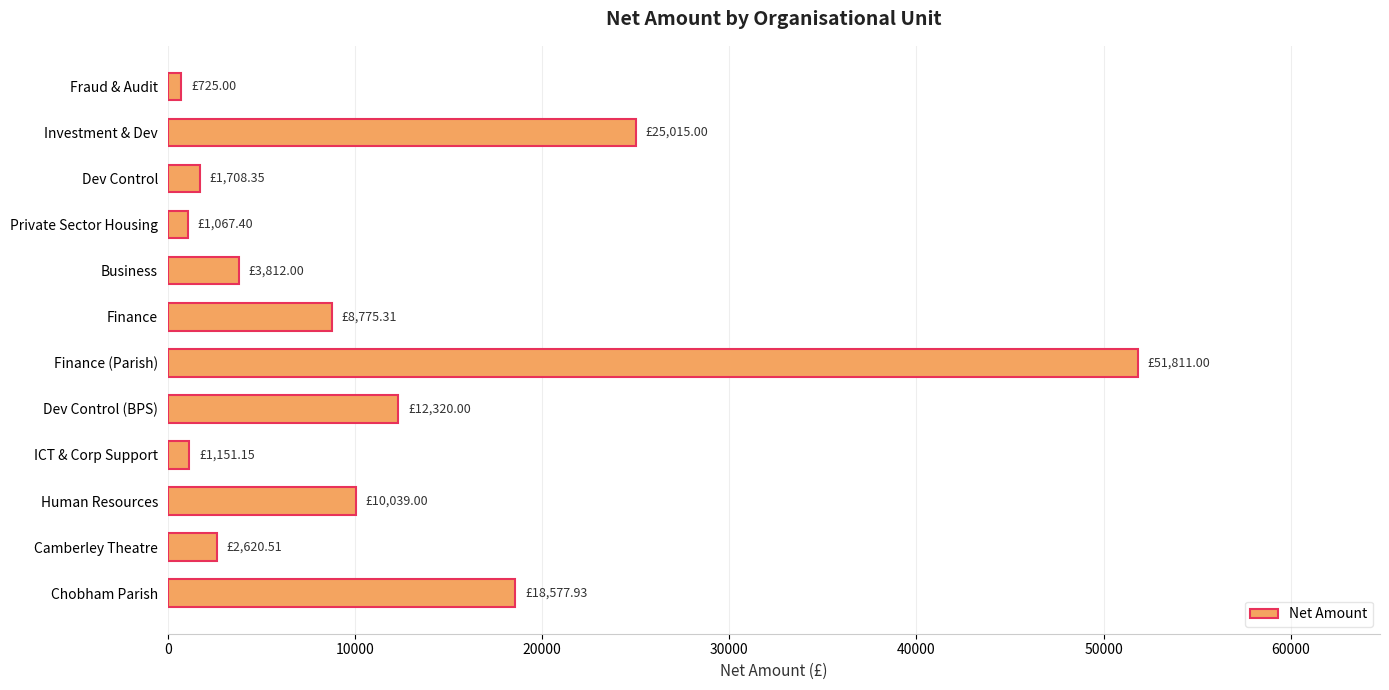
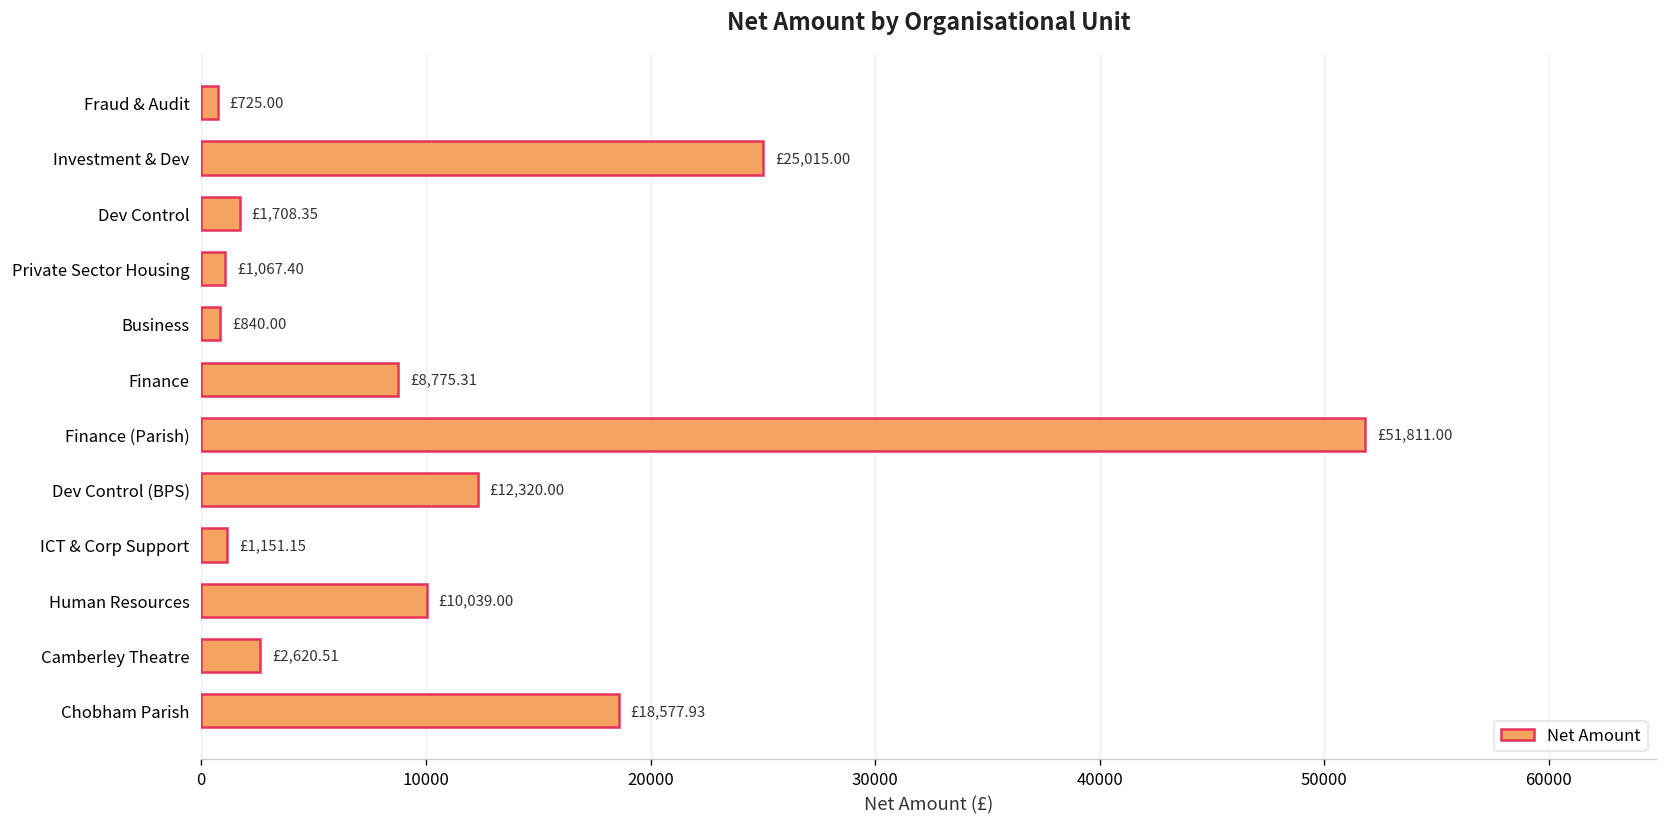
Business: £3,812.00 -> £840.00
